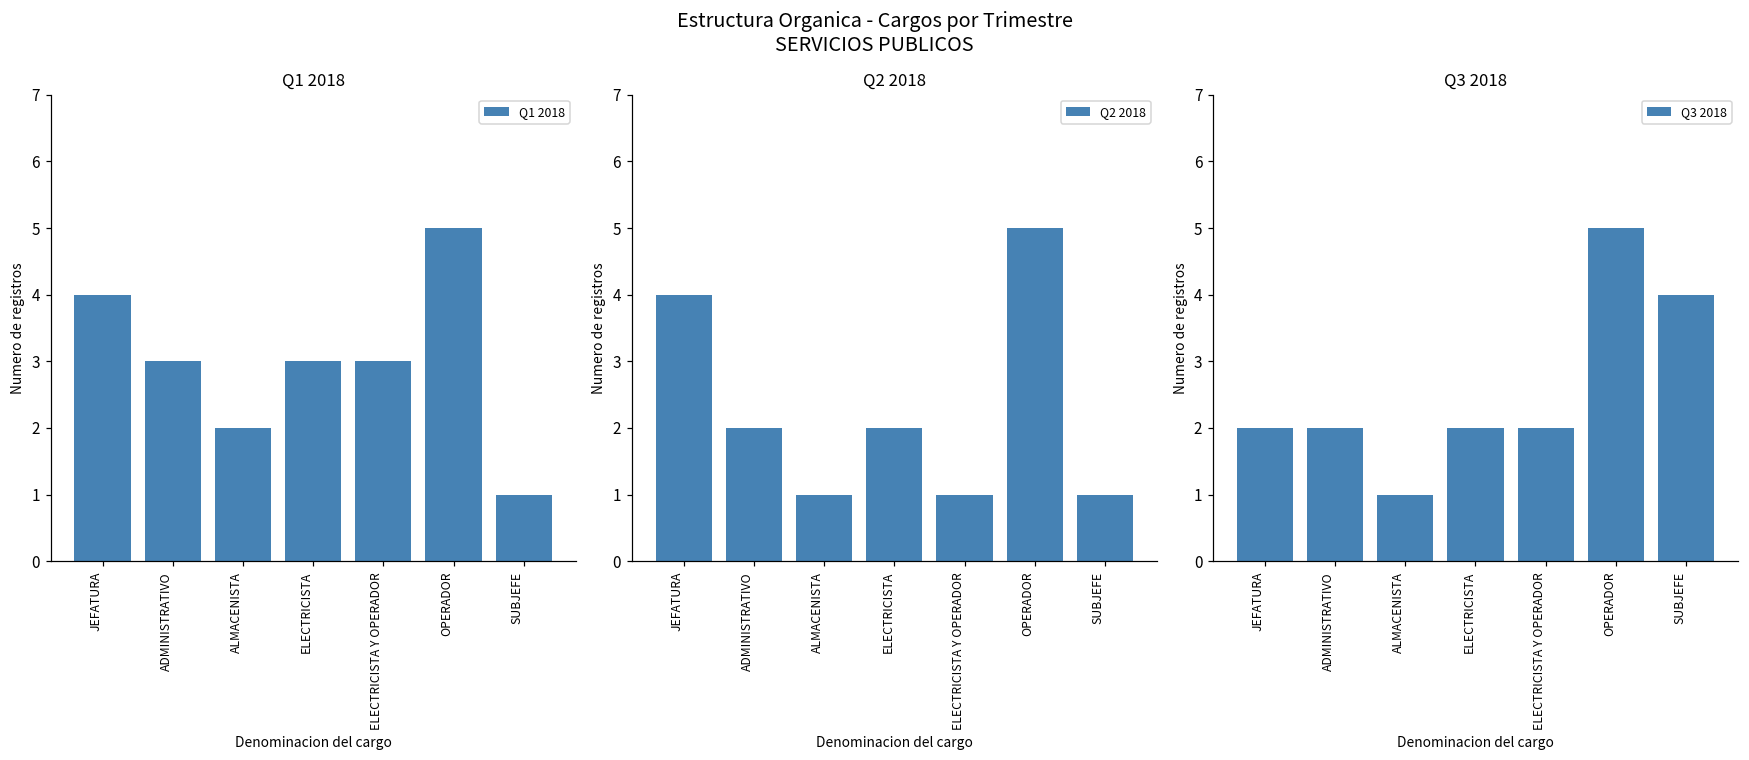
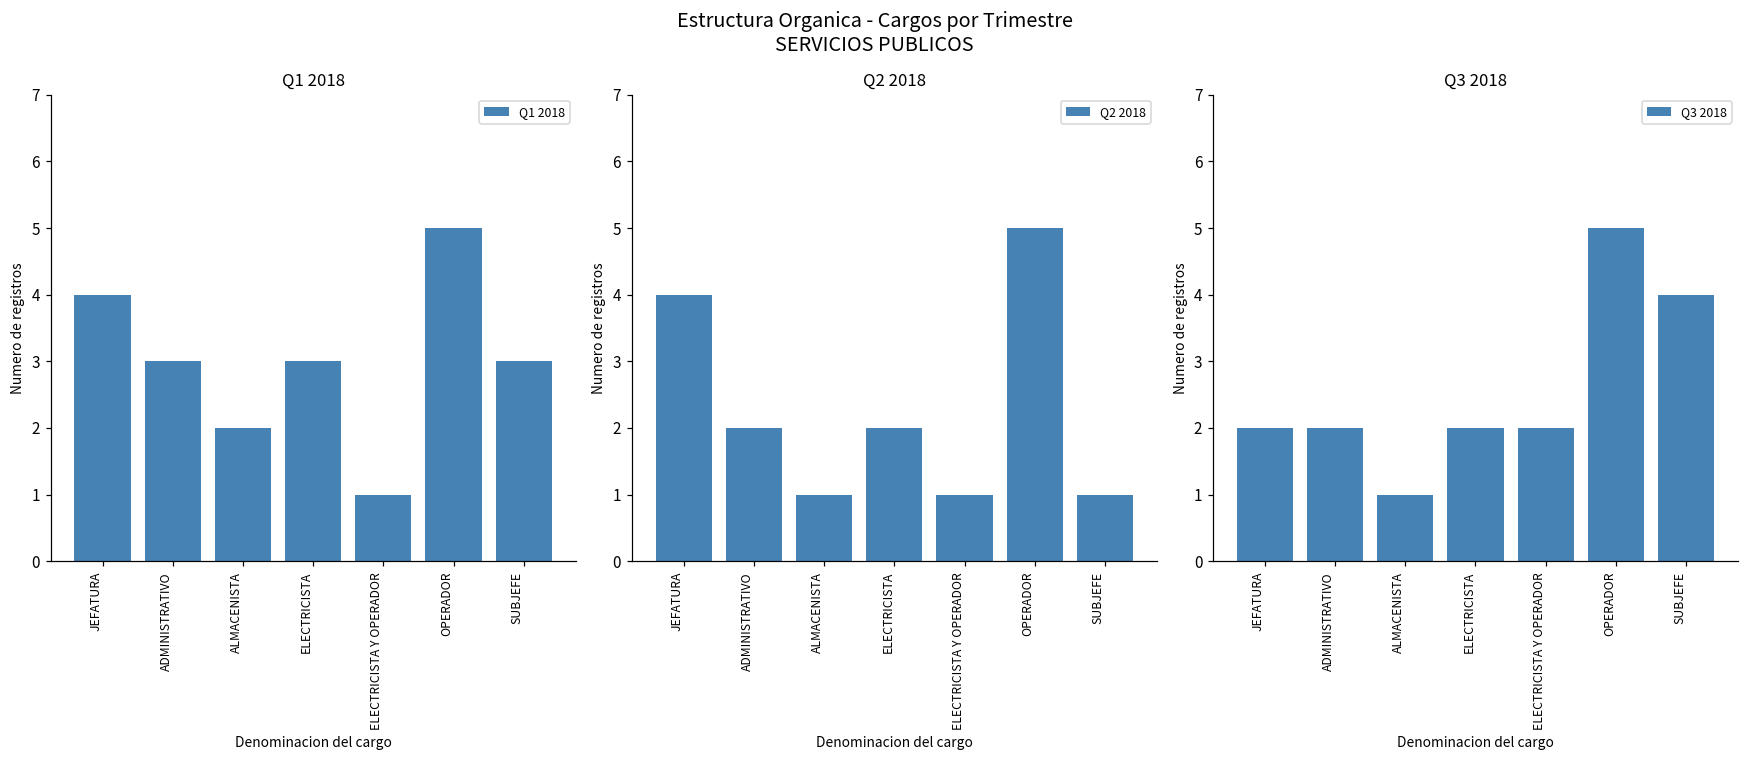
Q1 2018, ELECTRICISTA Y OPERADOR: 3 -> 1
Q1 2018, SUBJEFE: 1 -> 3
